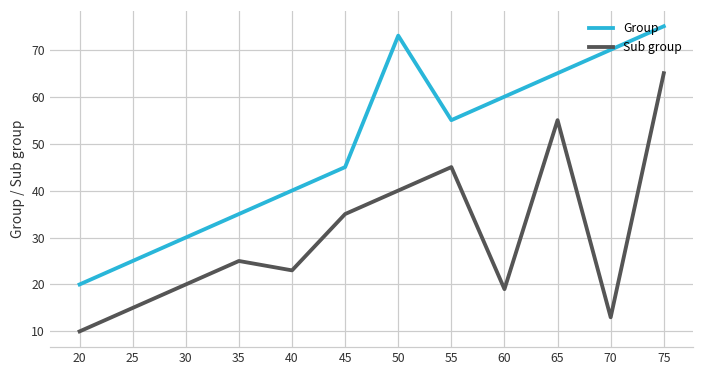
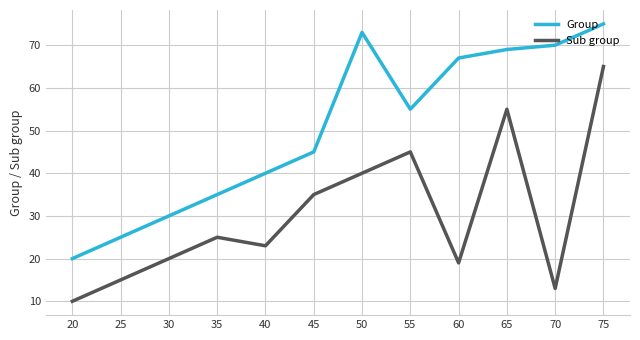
Group, 60: 60 -> 67
Group, 65: 65 -> 69
